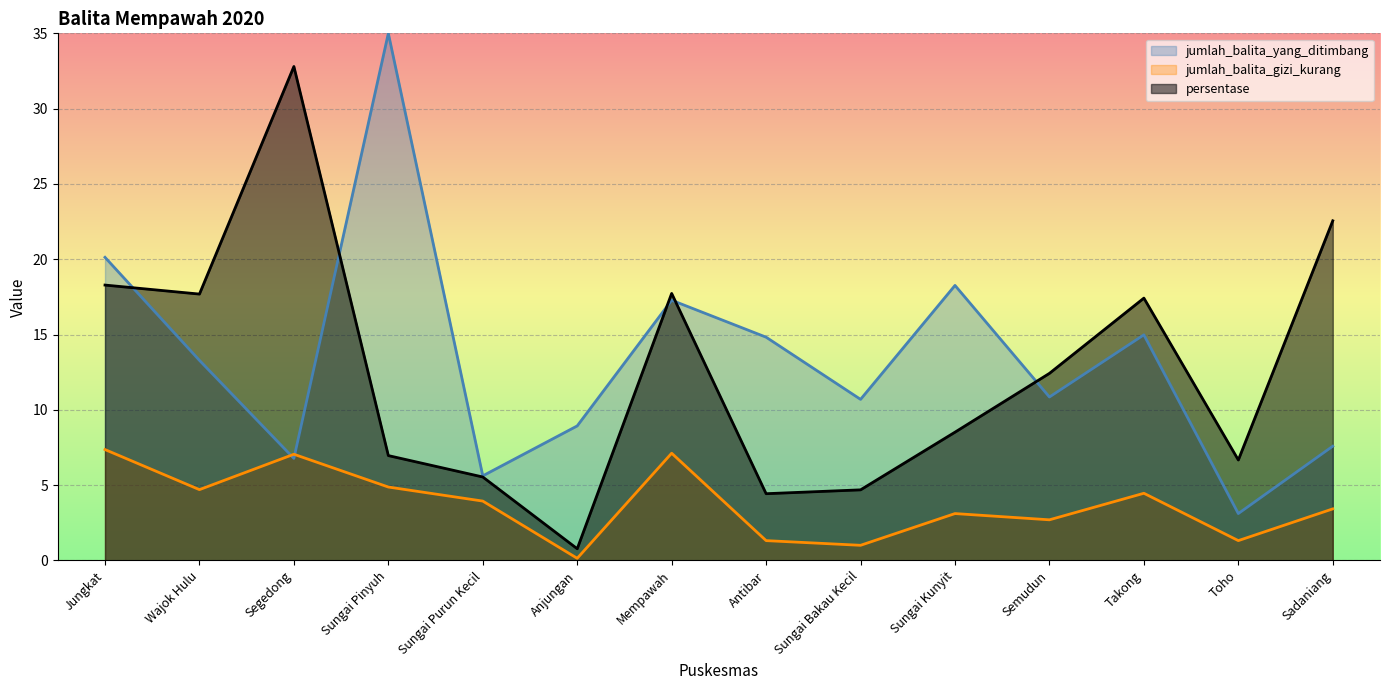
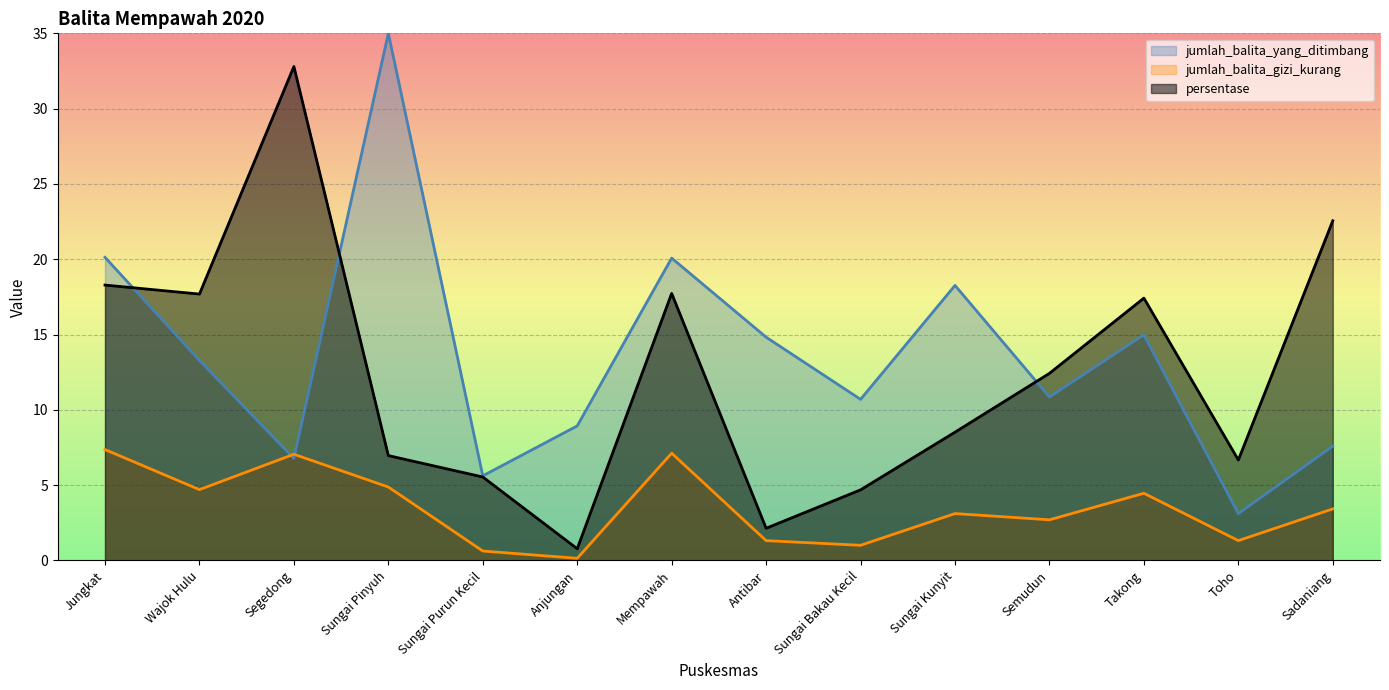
jumlah_balita_gizi_kurang, Sungai Purun Kecil: 3.9 -> 0.6
jumlah_balita_yang_ditimbang, Mempawah: 17.3 -> 20.1
persentase, Antibar: 4.4 -> 2.1
